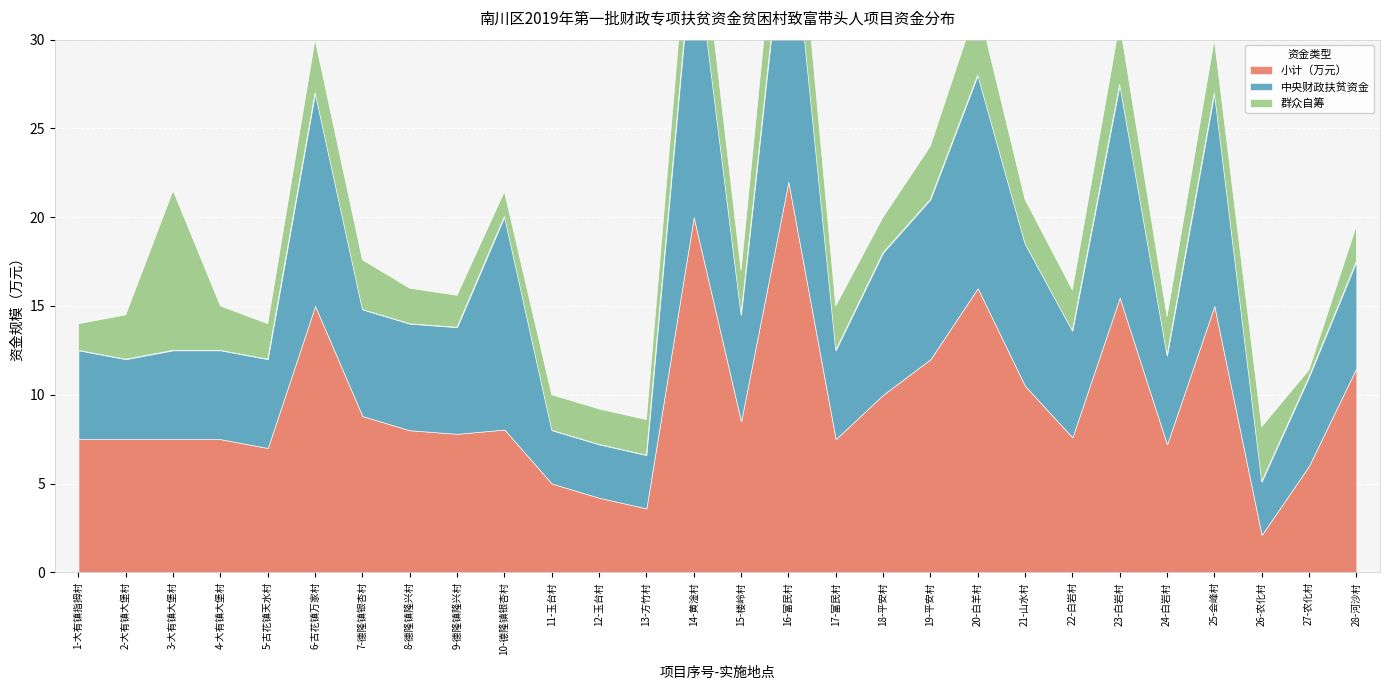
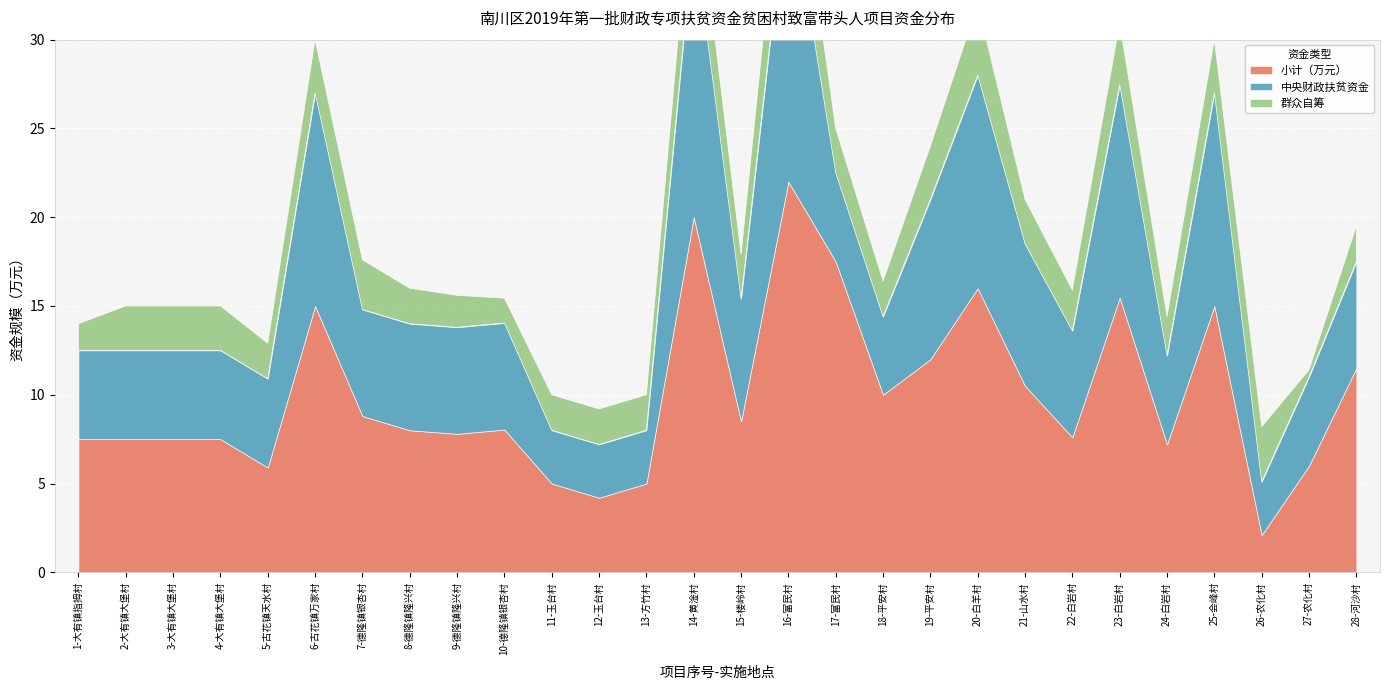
中央财政扶贫资金, 2-大有镇大堡村: 4.5 -> 5.0
群众自筹, 3-大有镇大堡村: 9.0 -> 2.5
小计（万元）, 5-古花镇天水村: 7.0 -> 5.9
中央财政扶贫资金, 10-德隆镇银杏村: 12 -> 6
小计（万元）, 13-方竹村: 3.6 -> 5.0
中央财政扶贫资金, 15-楼岭村: 6.0 -> 6.9
小计（万元）, 17-富民村: 7.5 -> 17.5
中央财政扶贫资金, 18-平安村: 8.0 -> 4.4
